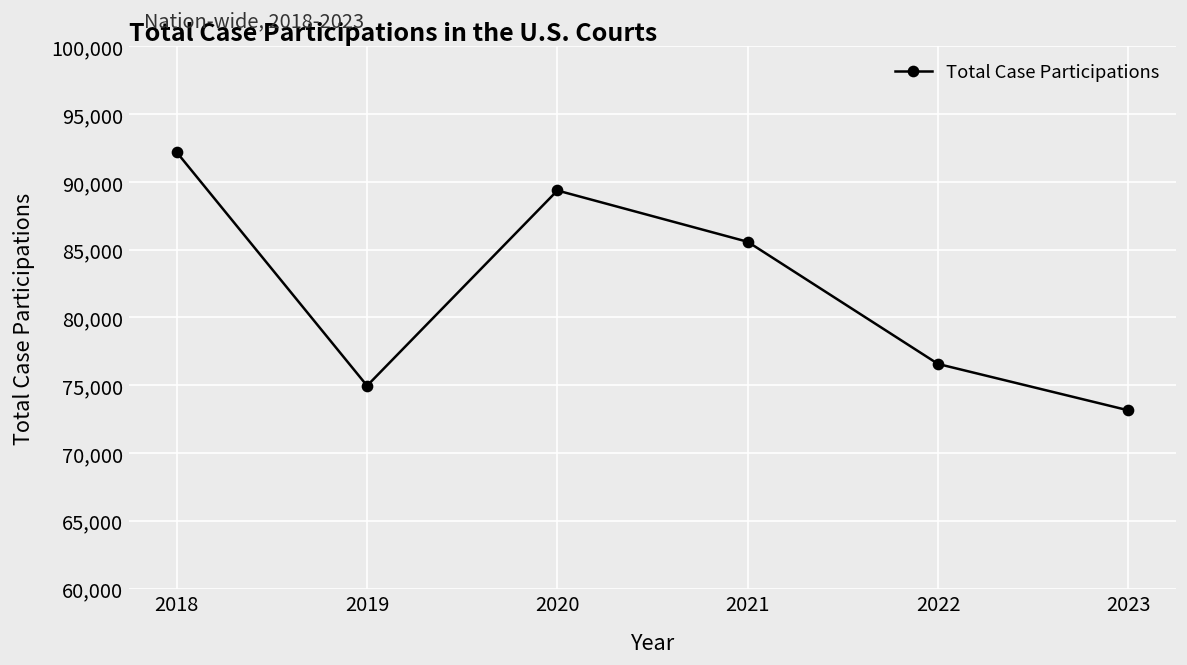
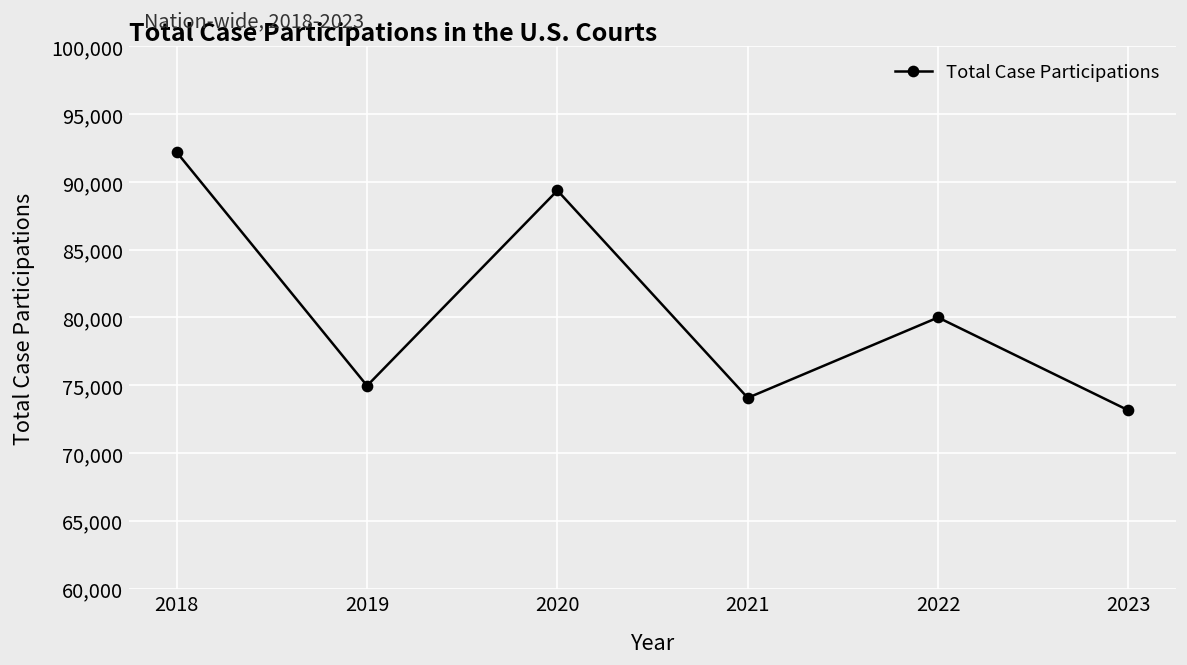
2021: 85,600 -> 74,100
2022: 76,600 -> 80,000
